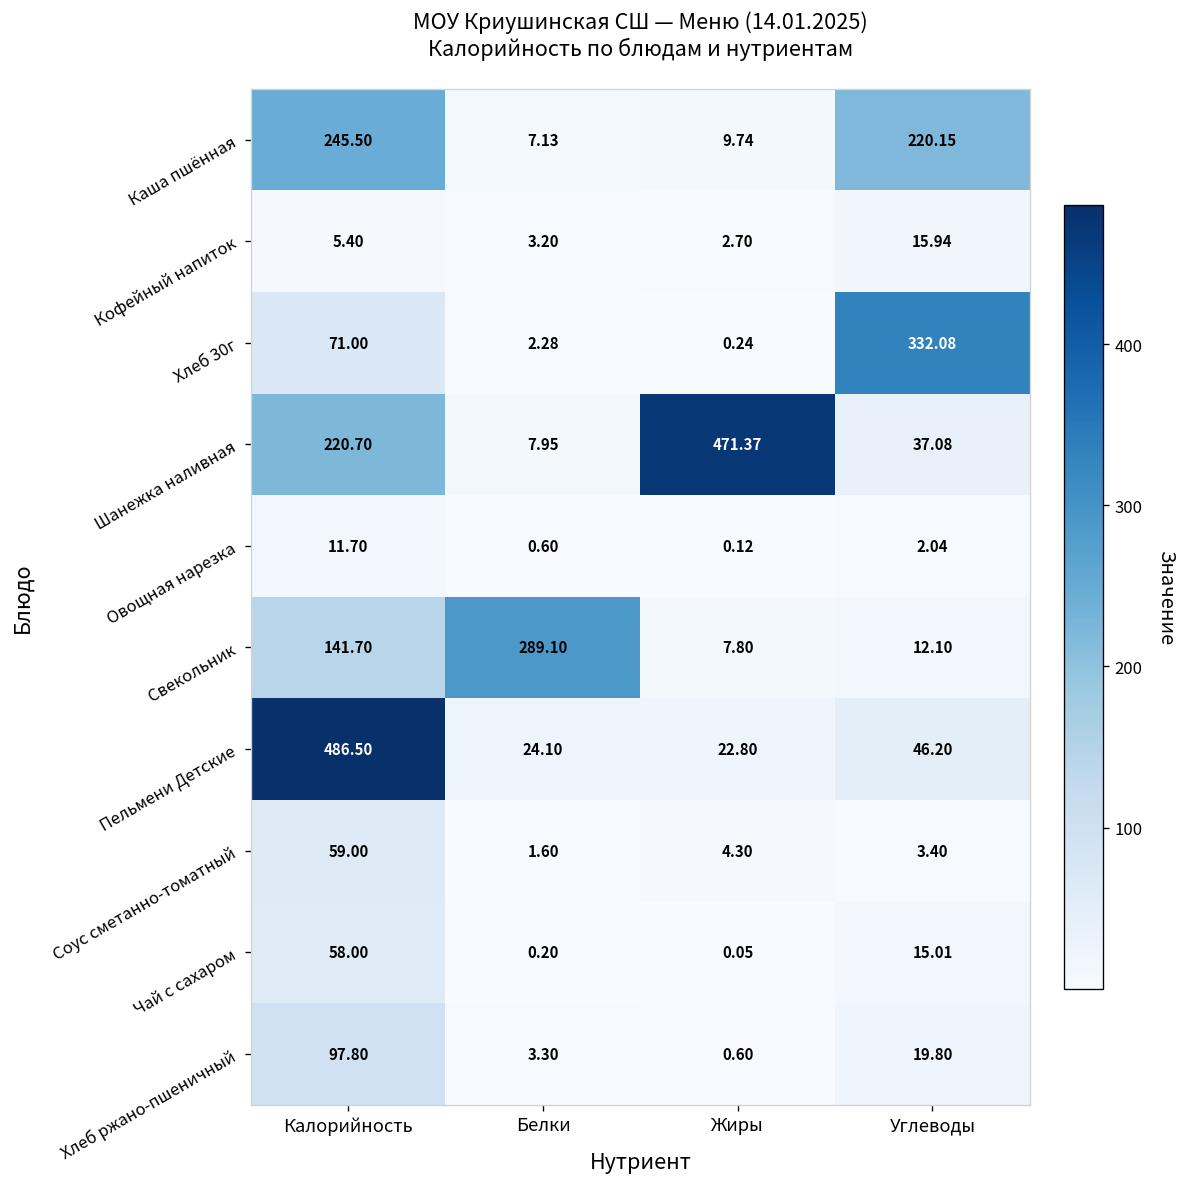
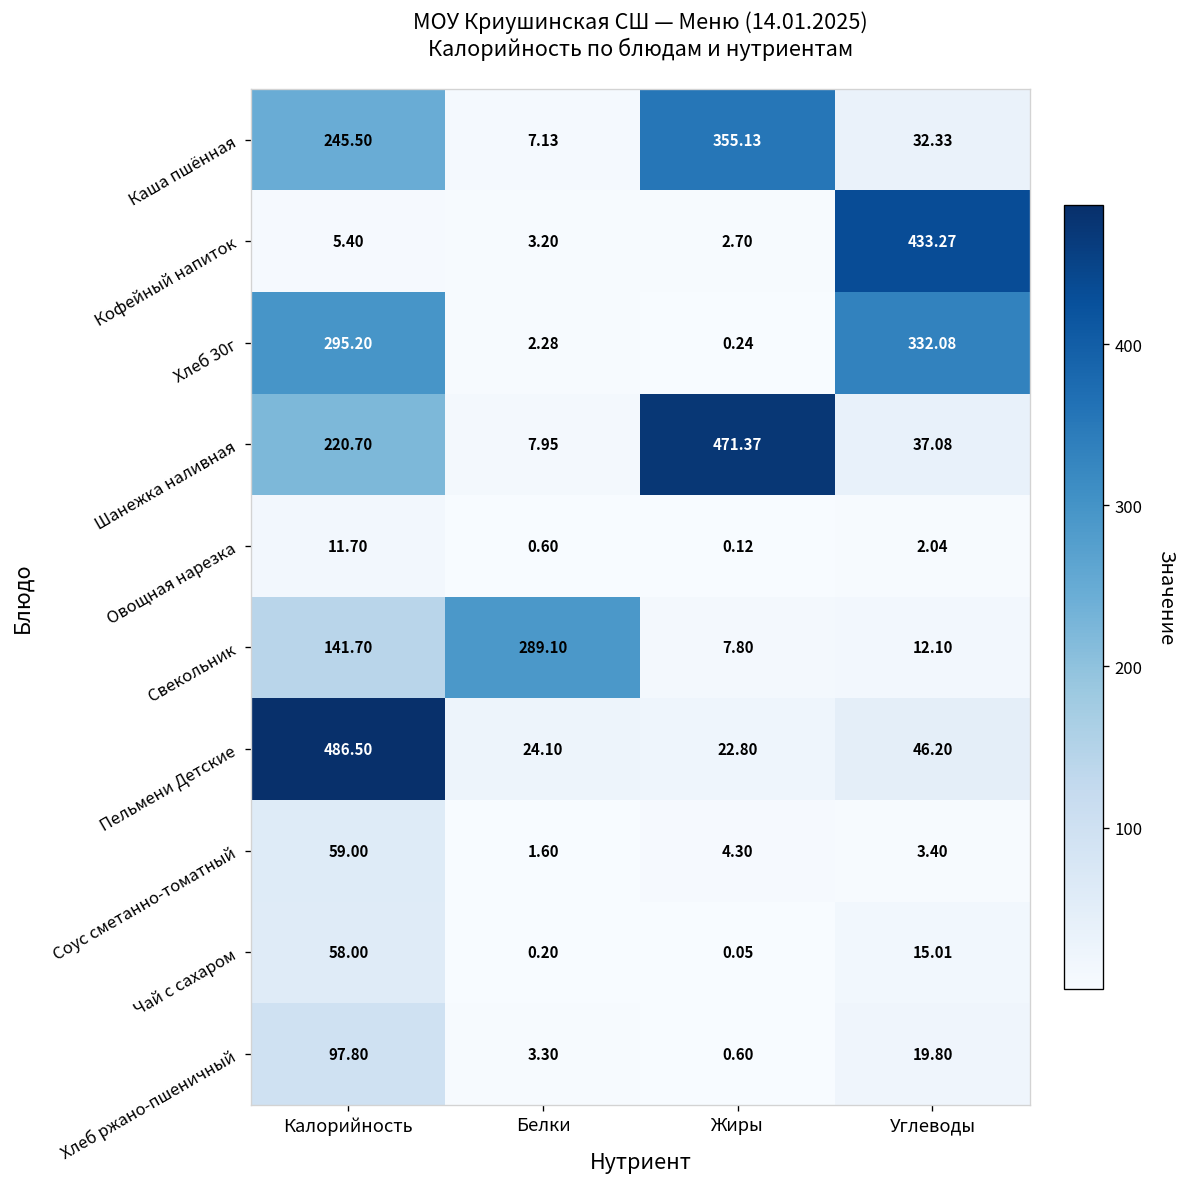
Каша пшённая, Жиры: 9.74 -> 355.13
Каша пшённая, Углеводы: 220.15 -> 32.33
Кофейный напиток, Углеводы: 15.94 -> 433.27
Хлеб 30г, Калорийность: 71.00 -> 295.20
